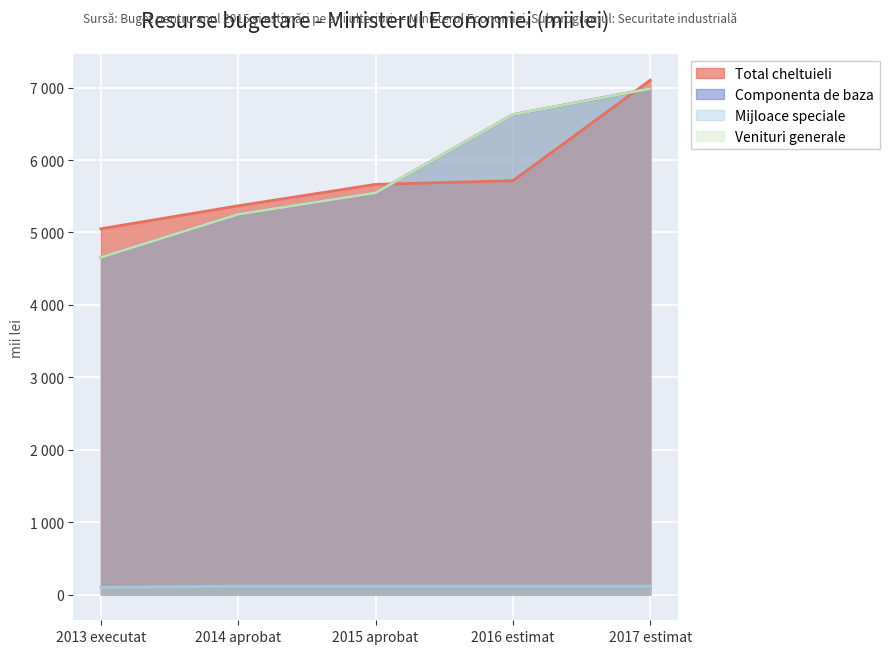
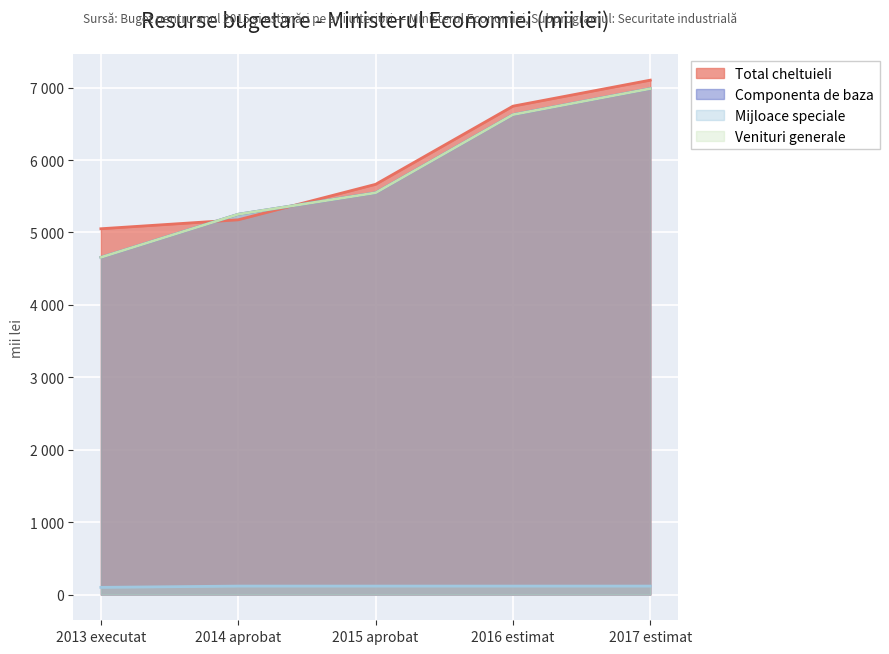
Total cheltuieli, 2014 aprobat: 5400 -> 5200
Total cheltuieli, 2016 estimat: 5700 -> 6700
